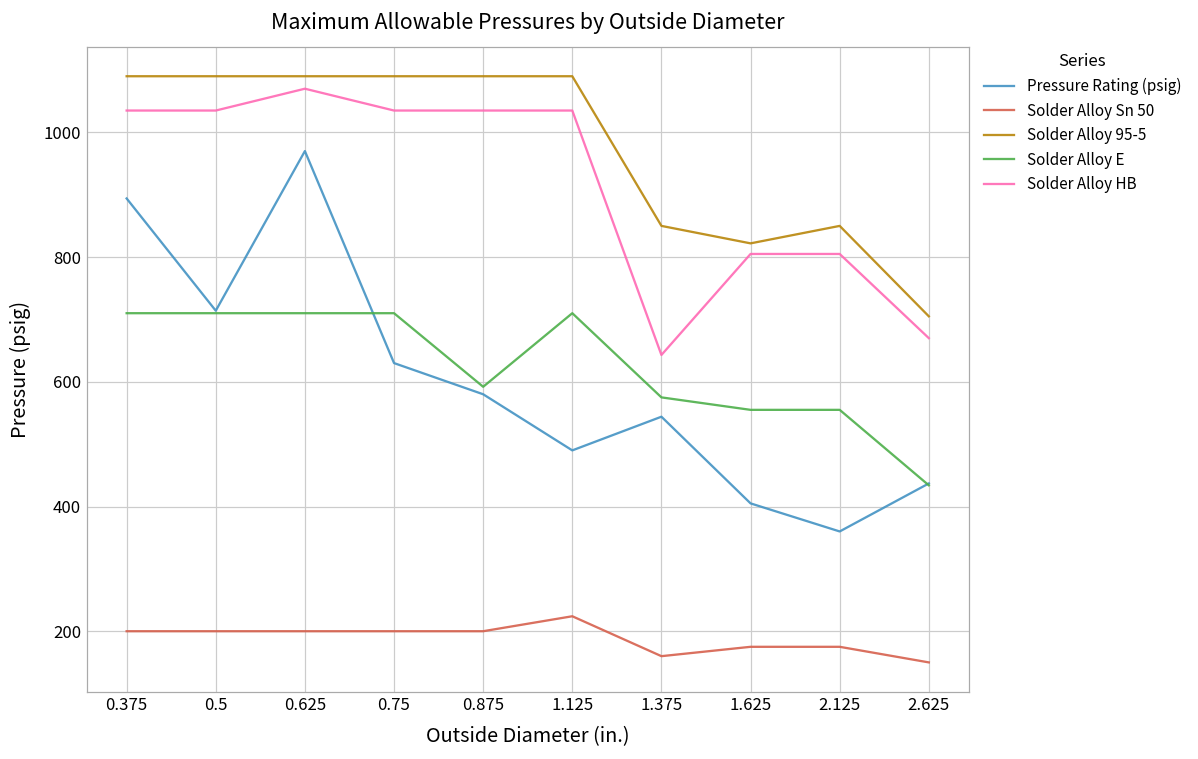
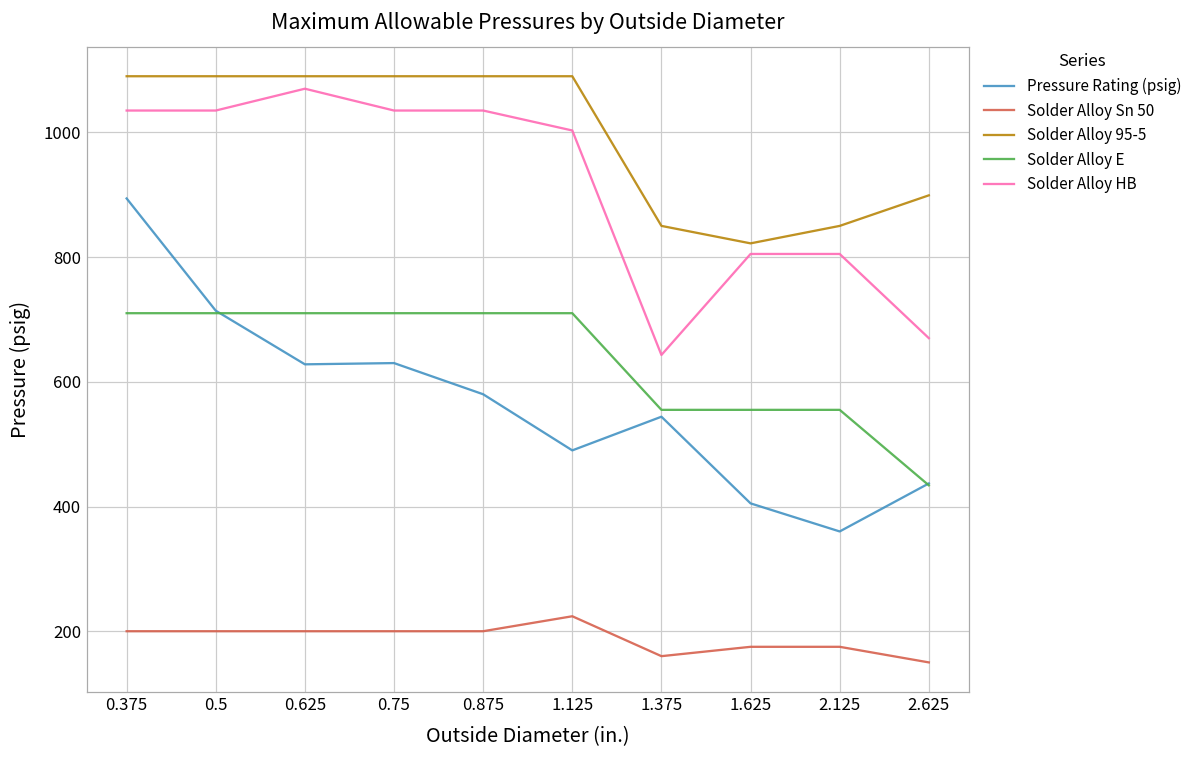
Pressure Rating (psig), 0.625: 970 -> 630
Solder Alloy E, 0.875: 590 -> 710
Solder Alloy HB, 1.125: 1040 -> 1000
Solder Alloy E, 1.375: 580 -> 560
Solder Alloy 95-5, 2.625: 710 -> 900
